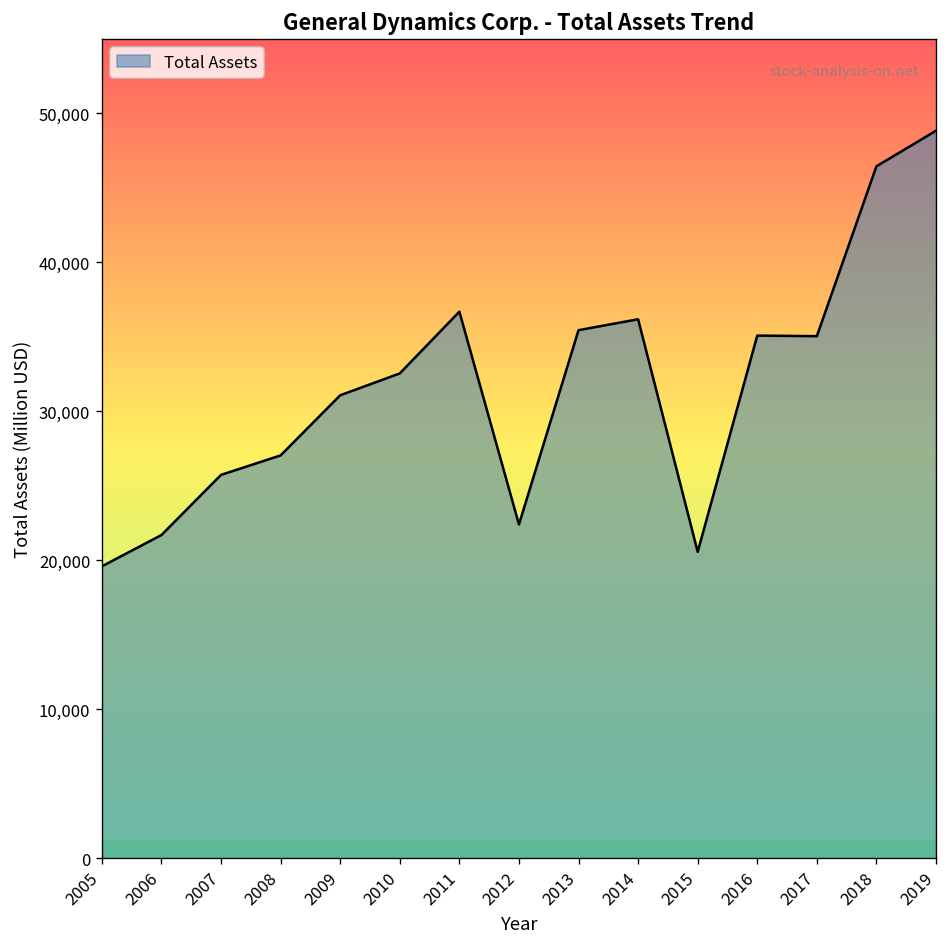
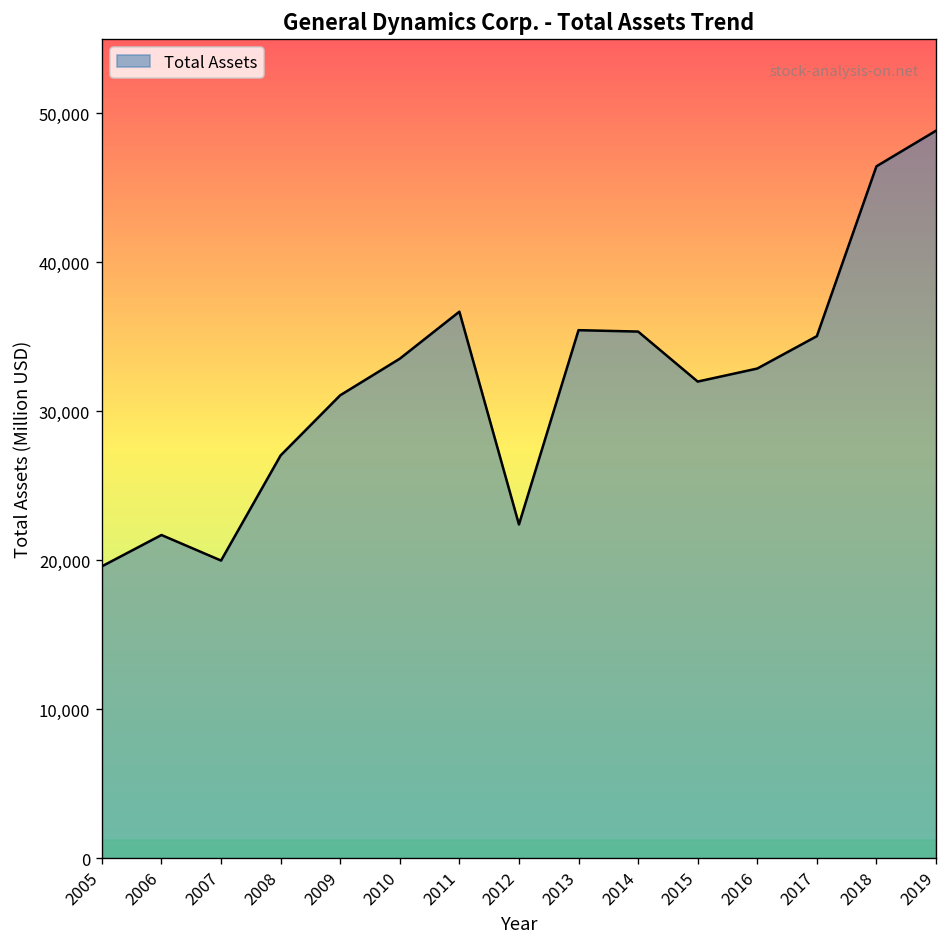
2007: 25,700 -> 20,000
2010: 32,500 -> 33,500
2014: 36,200 -> 35,400
2015: 20,600 -> 32,000
2016: 35,100 -> 32,900
